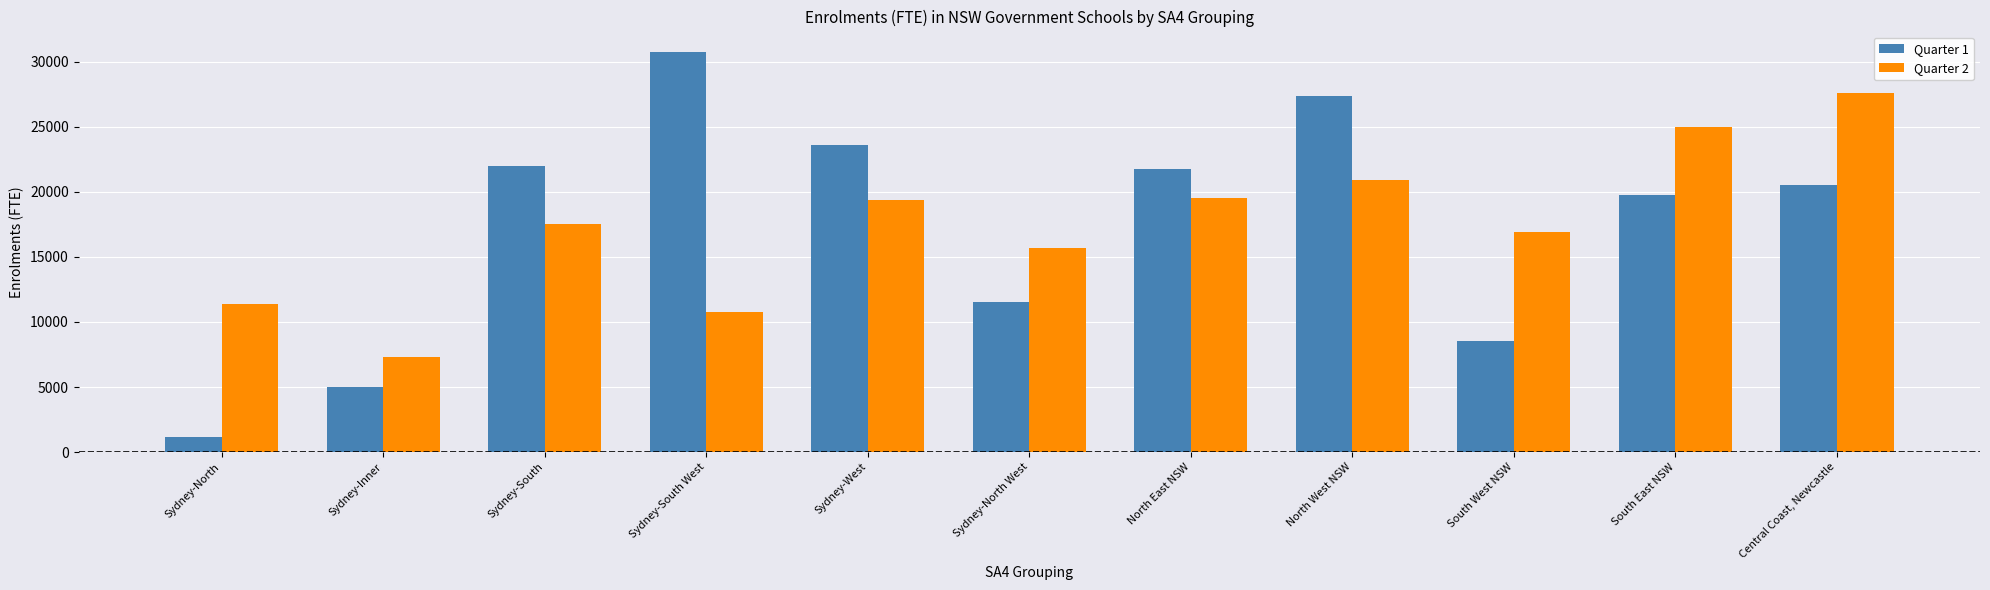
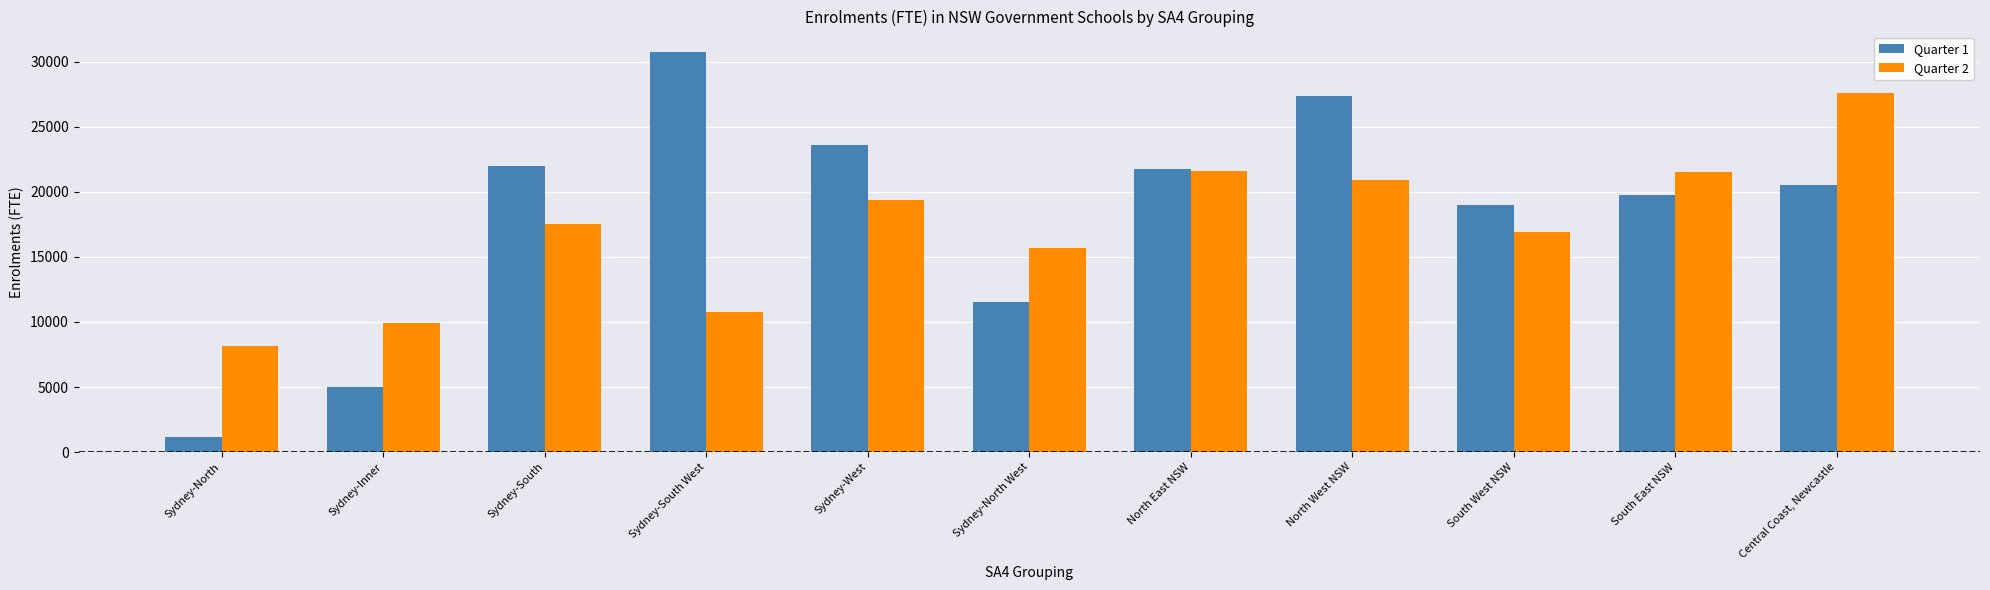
Quarter 2, Sydney-North: 11400 -> 8100
Quarter 2, Sydney-Inner: 7300 -> 10000
Quarter 2, North East NSW: 19500 -> 21600
Quarter 1, South West NSW: 8600 -> 19000
Quarter 2, South East NSW: 25000 -> 21500
